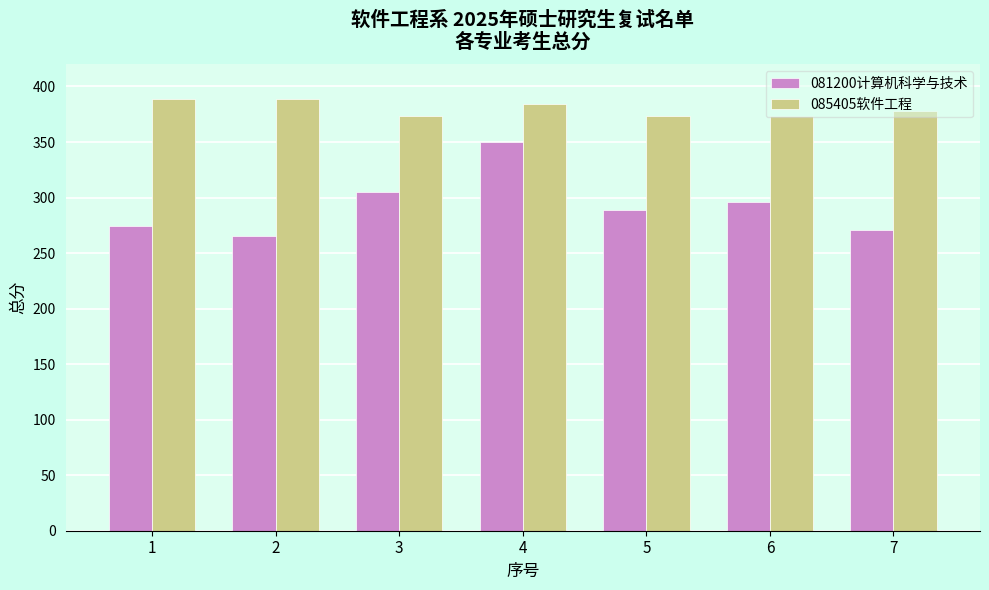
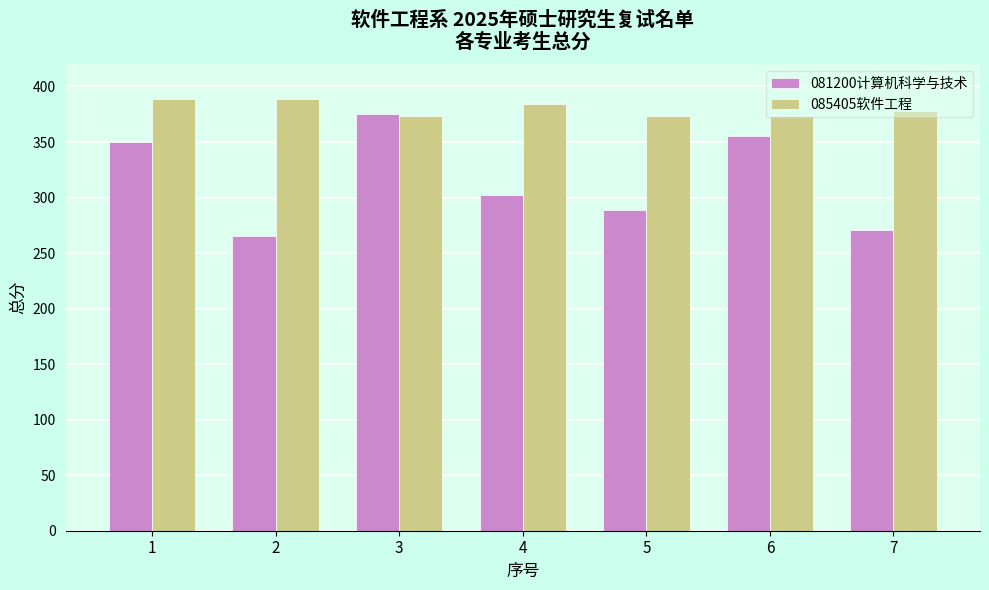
081200计算机科学与技术, 1: 274 -> 350
081200计算机科学与技术, 3: 305 -> 375
081200计算机科学与技术, 4: 350 -> 302
081200计算机科学与技术, 6: 296 -> 355
